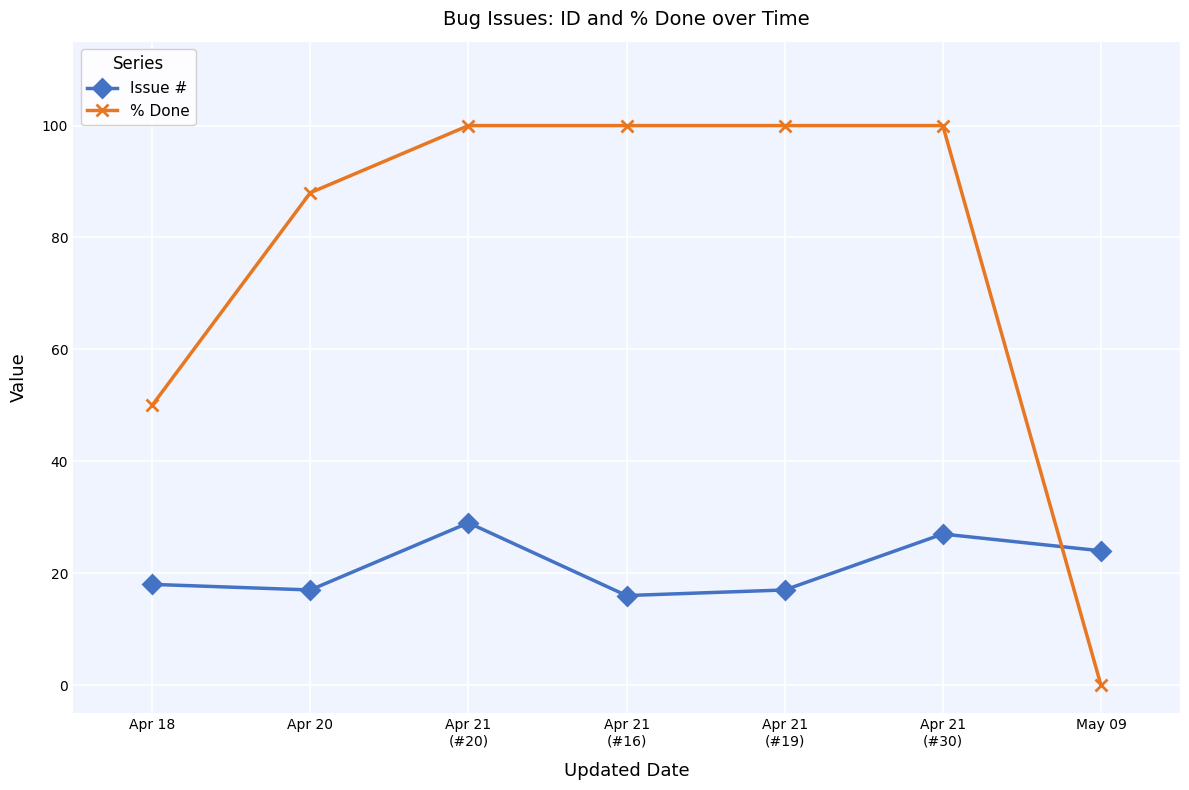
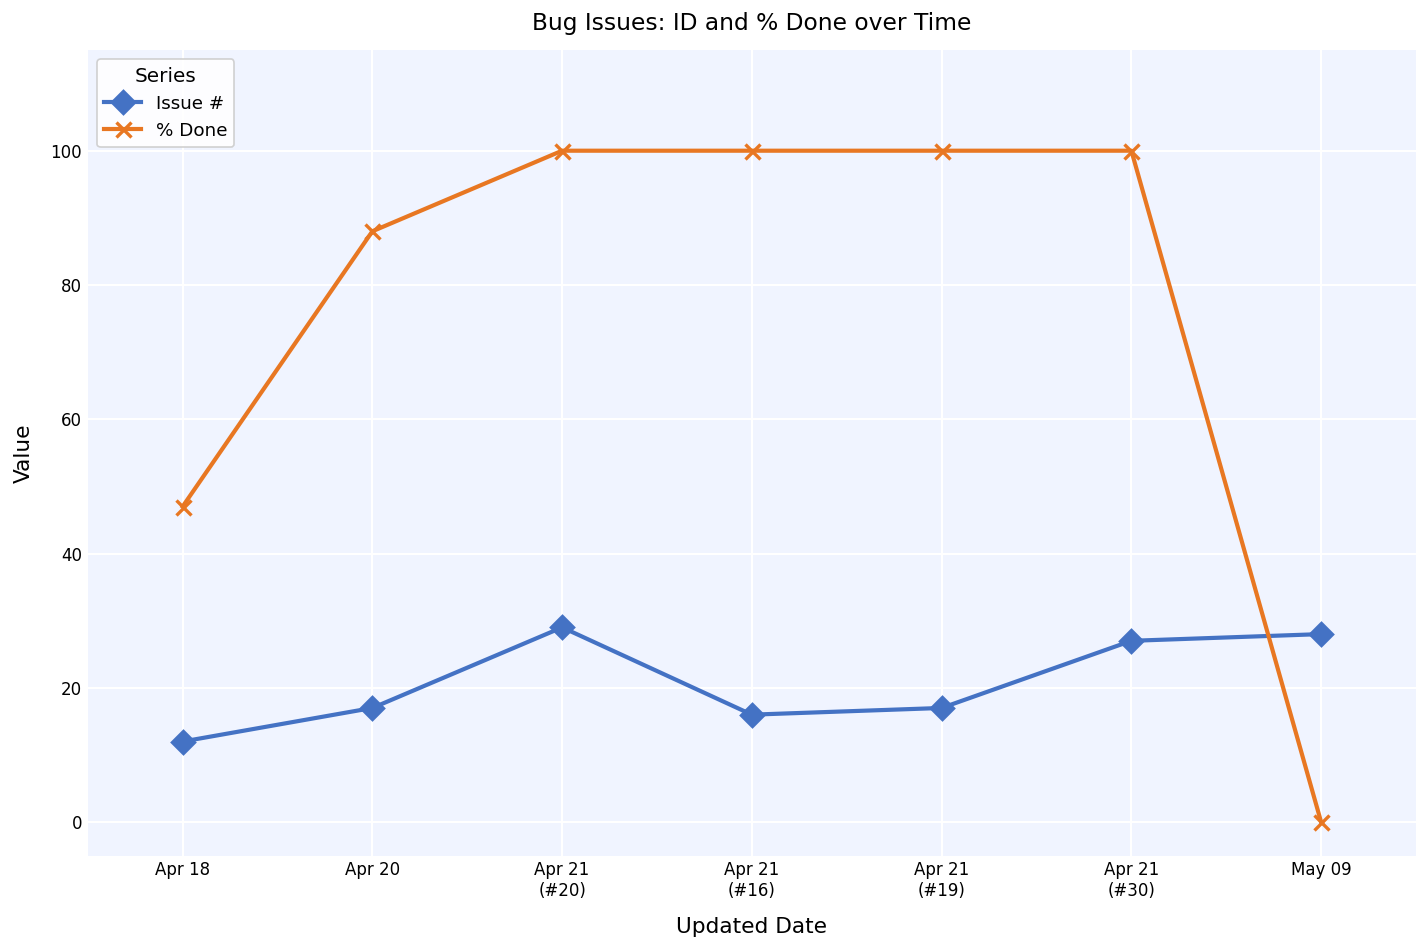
Issue #, Apr 18: 18 -> 12
% Done, Apr 18: 50 -> 47
Issue #, May 09: 24 -> 28
